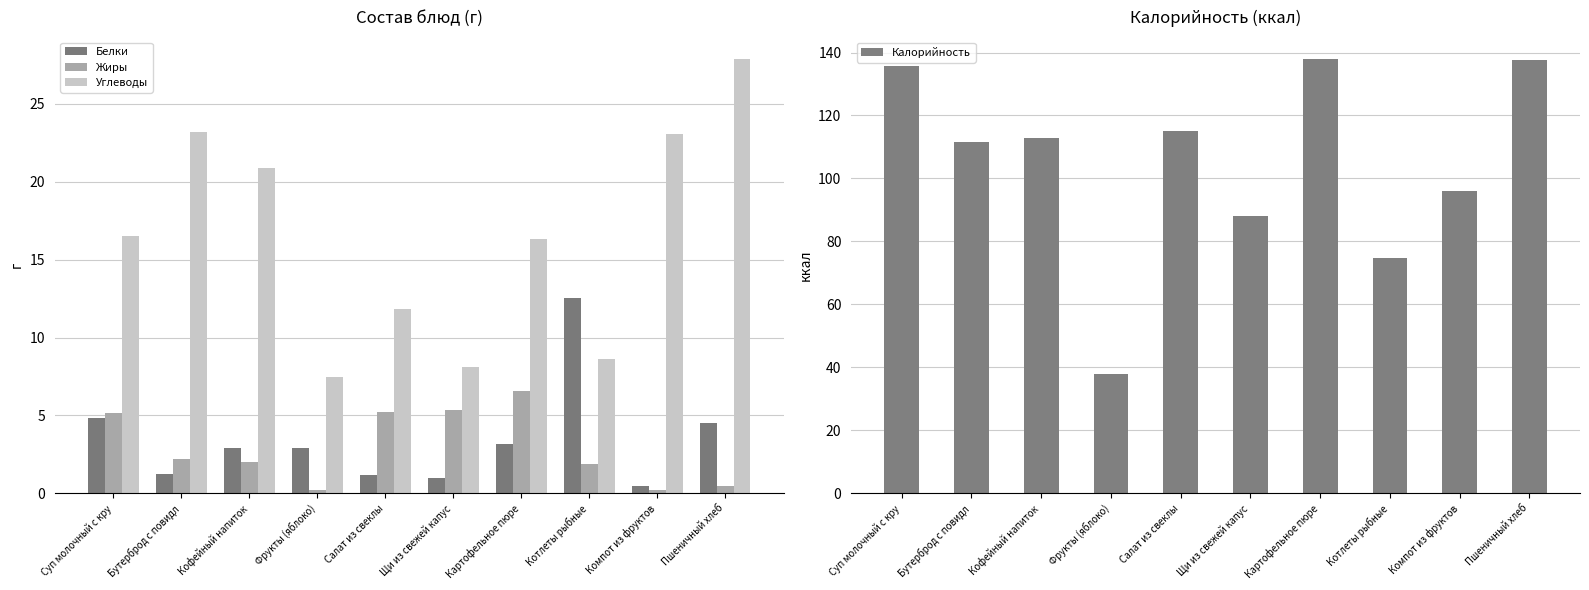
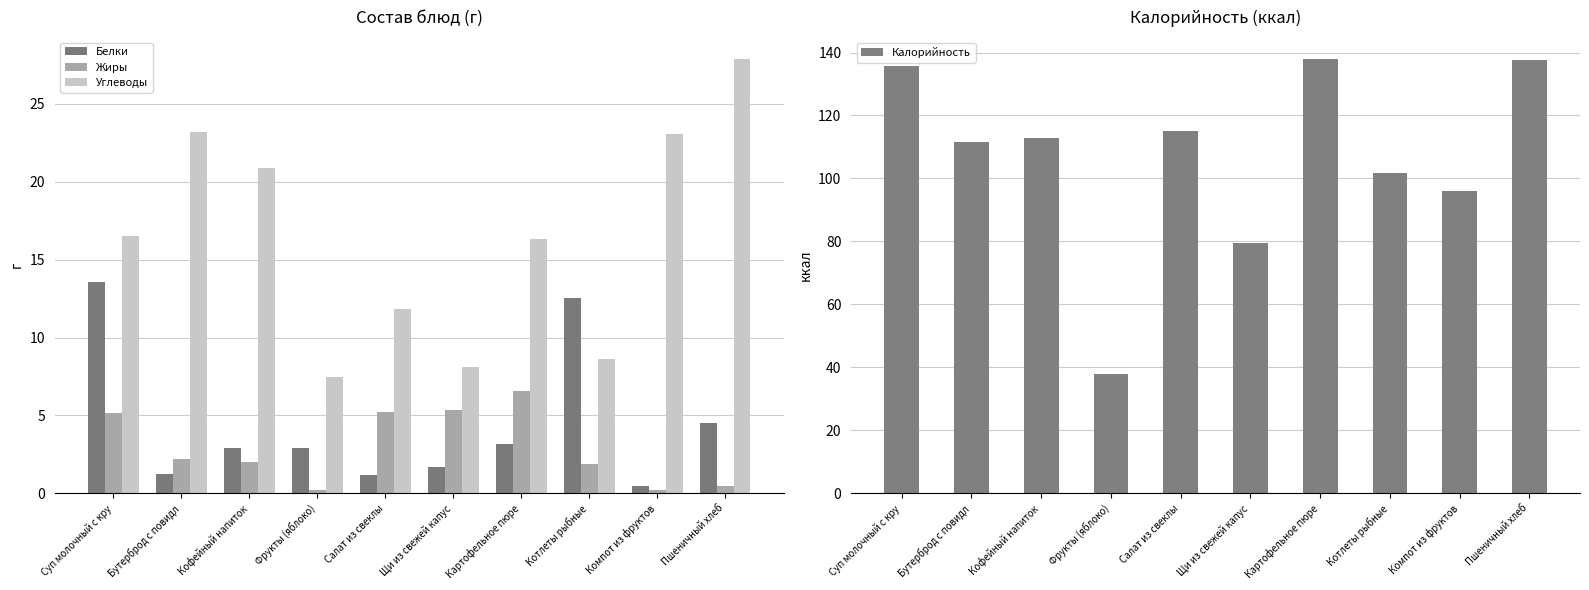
Состав блюд (г), Белки, Суп молочный с кру: 4.8 -> 13.5
Состав блюд (г), Белки, Щи из свежей капус: 1.0 -> 1.7
Калорийность (ккал), Щи из свежей капус: 88 -> 79
Калорийность (ккал), Котлеты рыбные: 75 -> 102
